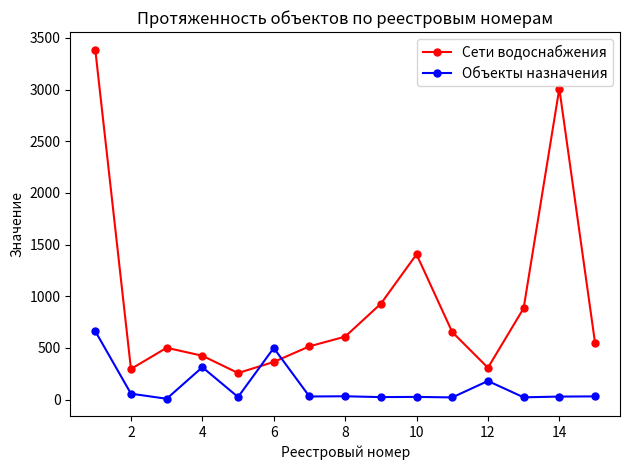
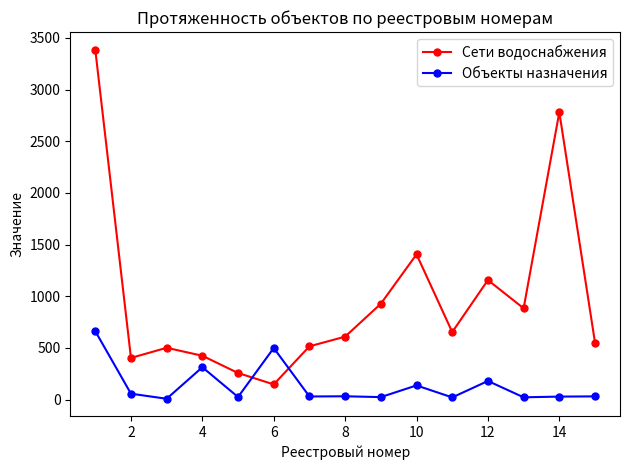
Сети водоснабжения, 2: 300 -> 400
Сети водоснабжения, 6: 370 -> 150
Объекты назначения, 10: 30 -> 140
Сети водоснабжения, 12: 310 -> 1160
Сети водоснабжения, 14: 3010 -> 2780
